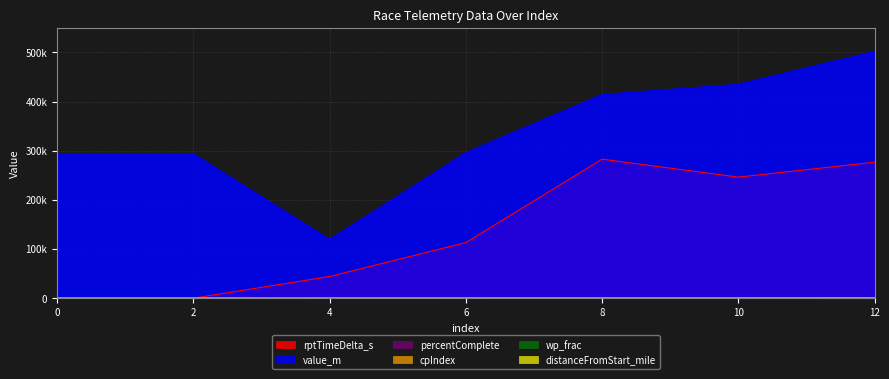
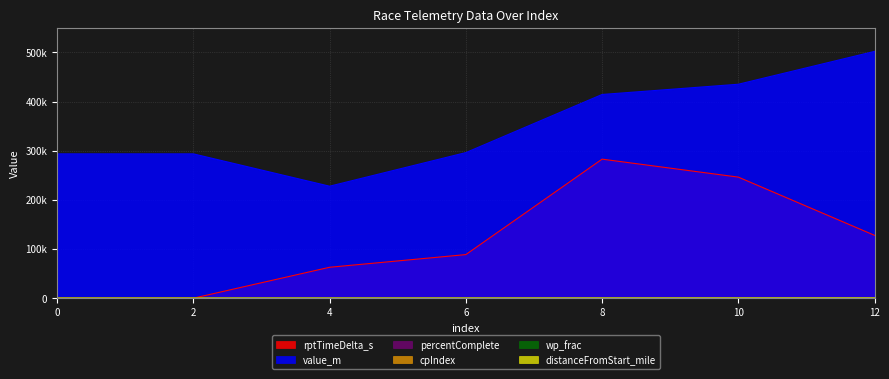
rptTimeDelta_s, 4: 40000 -> 60000
value_m, 4: 120000 -> 230000
rptTimeDelta_s, 6: 110000 -> 90000
rptTimeDelta_s, 12: 280000 -> 130000
